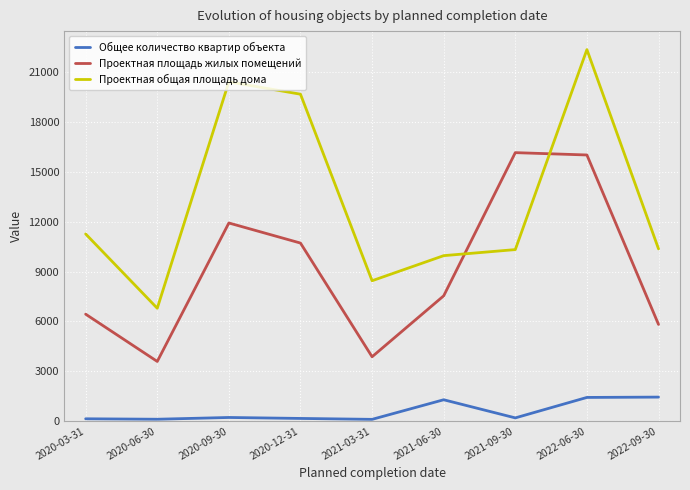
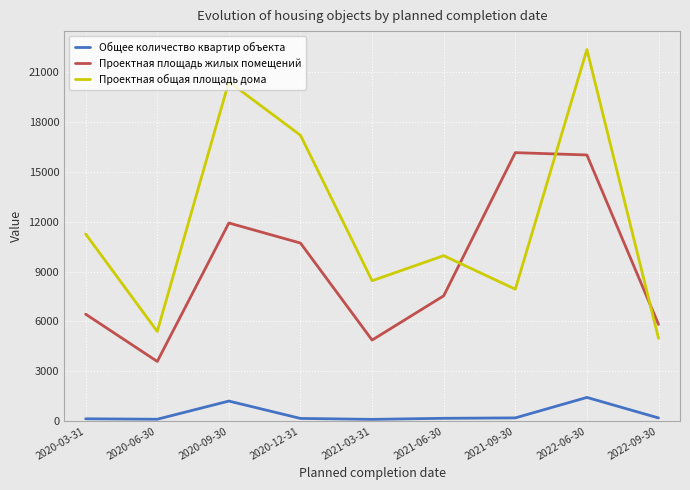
Проектная общая площадь дома, 2020-06-30: 6800 -> 5400
Общее количество квартир объекта, 2020-09-30: 200 -> 1200
Проектная общая площадь дома, 2020-12-31: 19700 -> 17200
Проектная площадь жилых помещений, 2021-03-31: 3900 -> 4900
Общее количество квартир объекта, 2021-06-30: 1300 -> 200
Проектная общая площадь дома, 2021-09-30: 10300 -> 7900
Общее количество квартир объекта, 2022-09-30: 1400 -> 200
Проектная общая площадь дома, 2022-09-30: 10400 -> 5000
